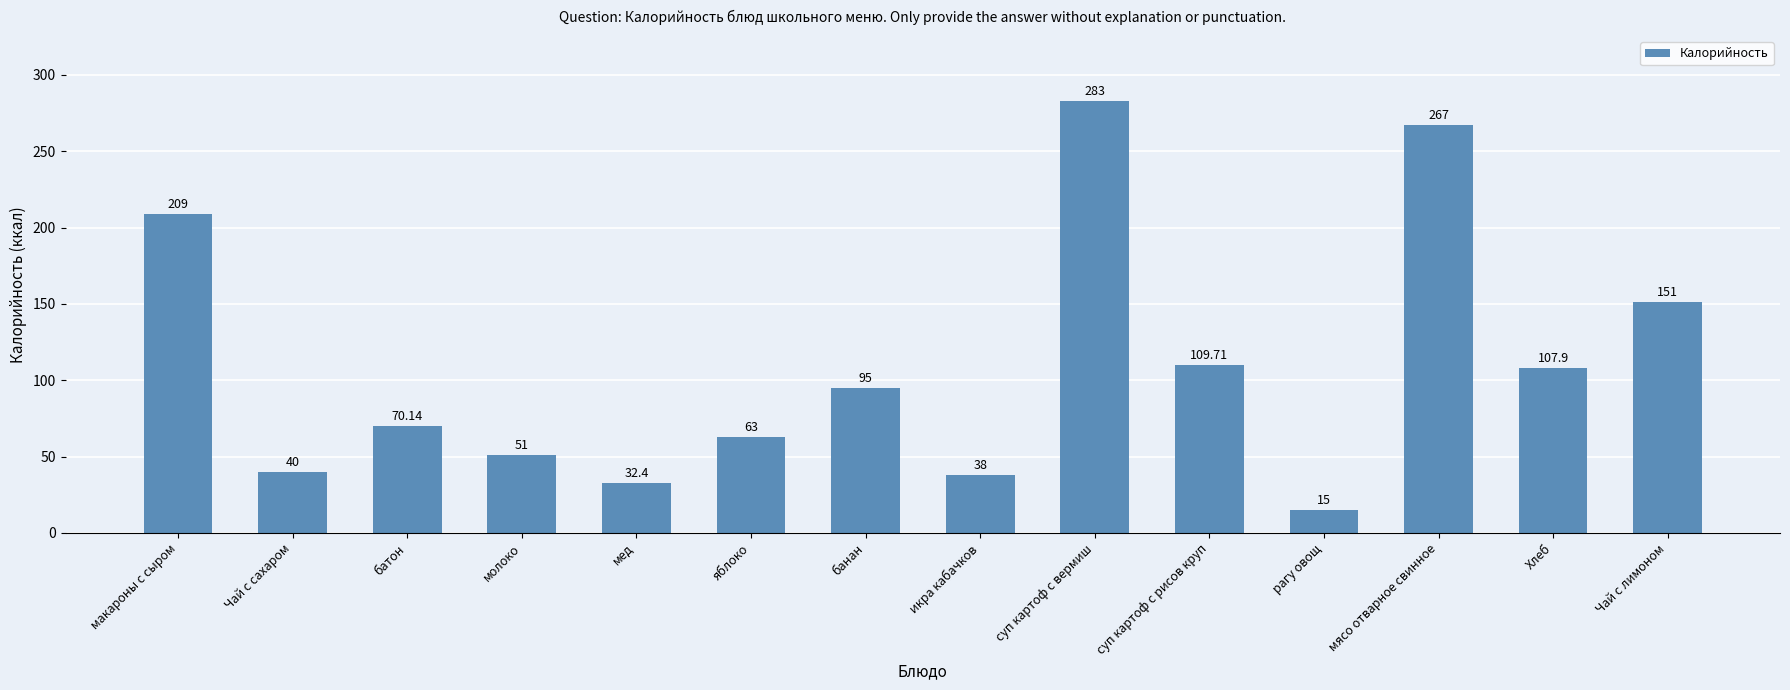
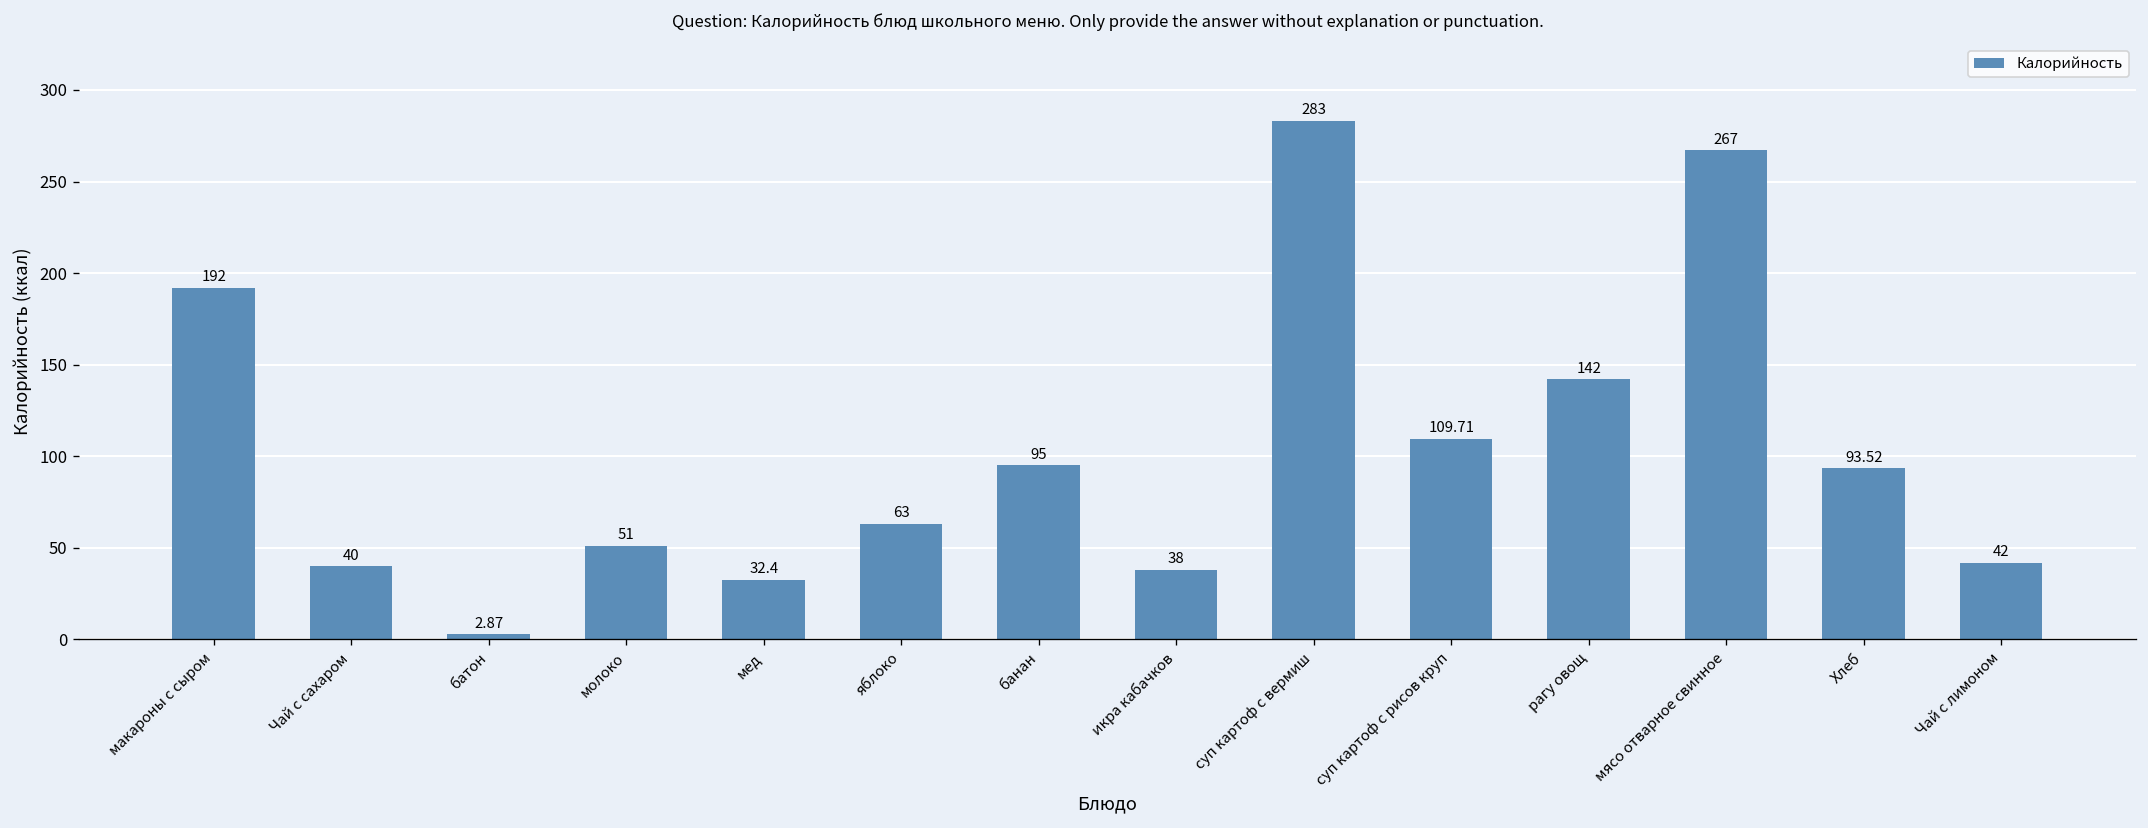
макароны с сыром: 209 -> 192
батон: 70.14 -> 2.87
рагу овощ: 15 -> 142
Хлеб: 107.9 -> 93.52
Чай с лимоном: 151 -> 42
